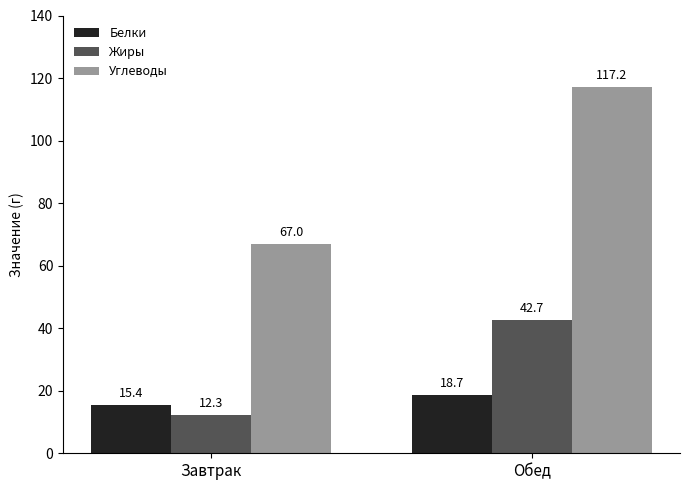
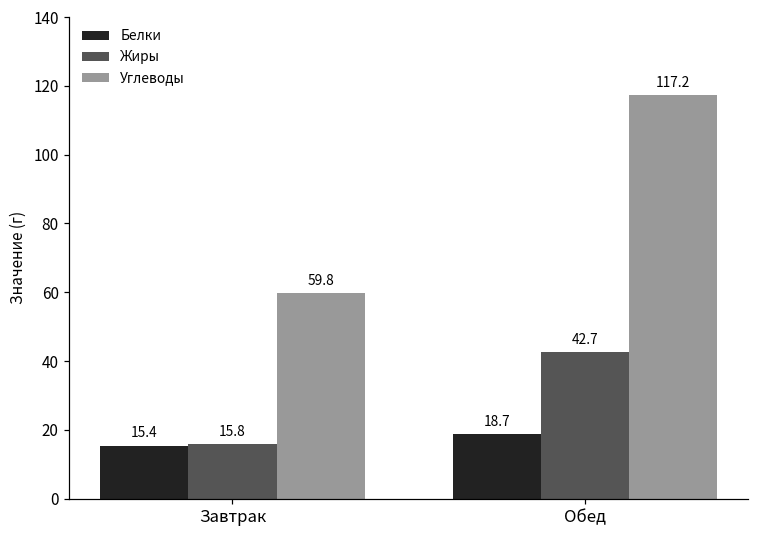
Жиры, Завтрак: 12.3 -> 15.8
Углеводы, Завтрак: 67.0 -> 59.8
